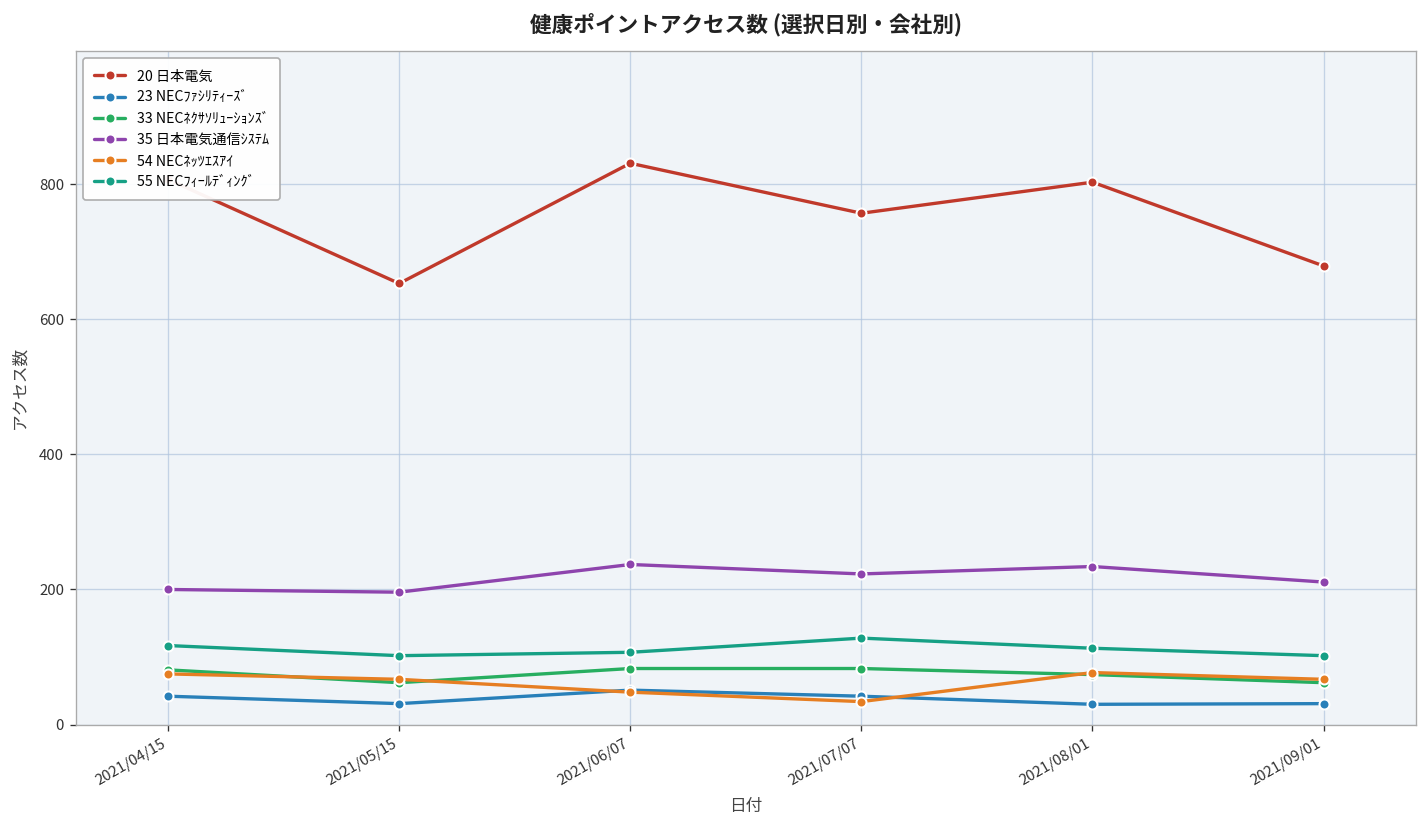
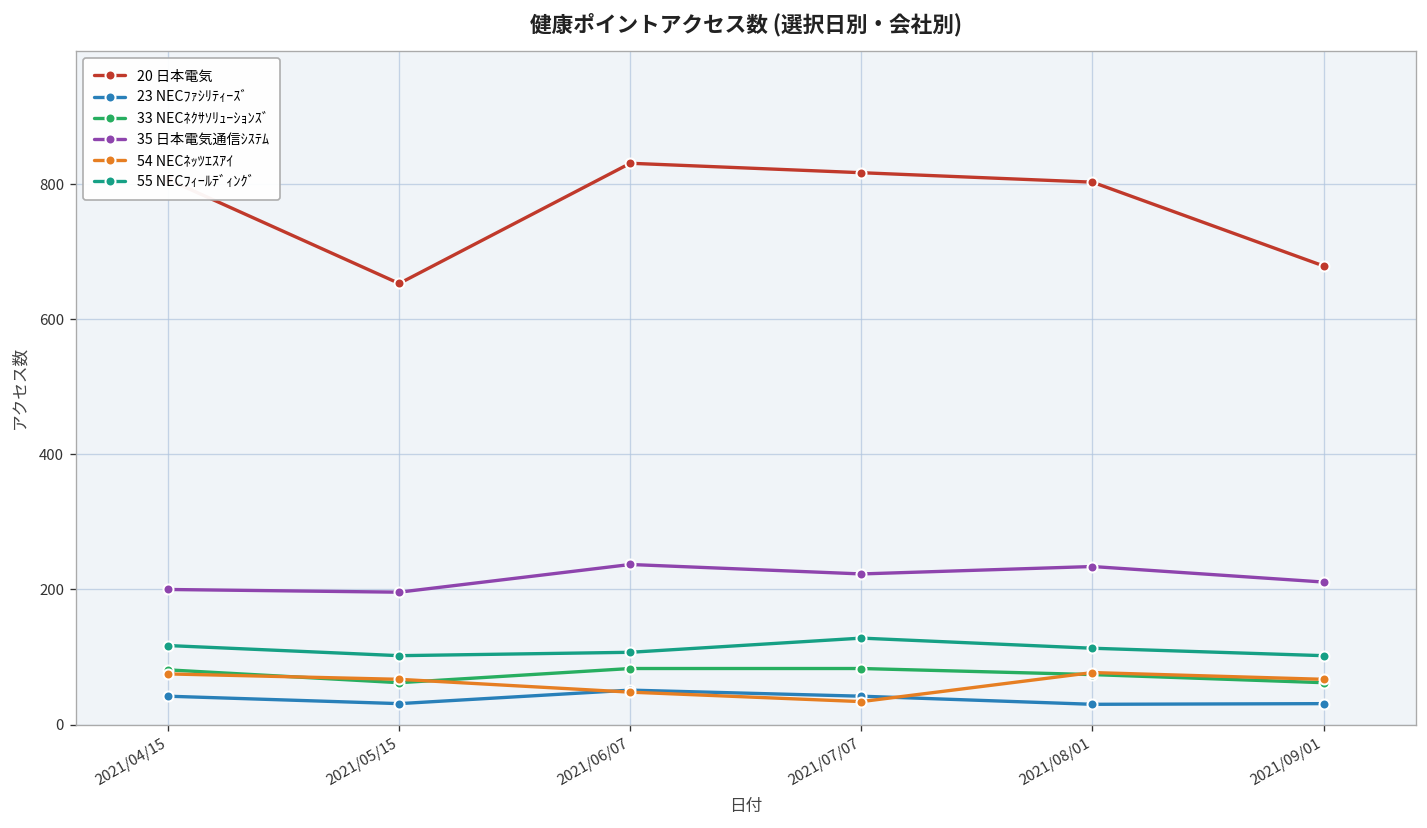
20 日本電気, 2021/07/07: 760 -> 820
